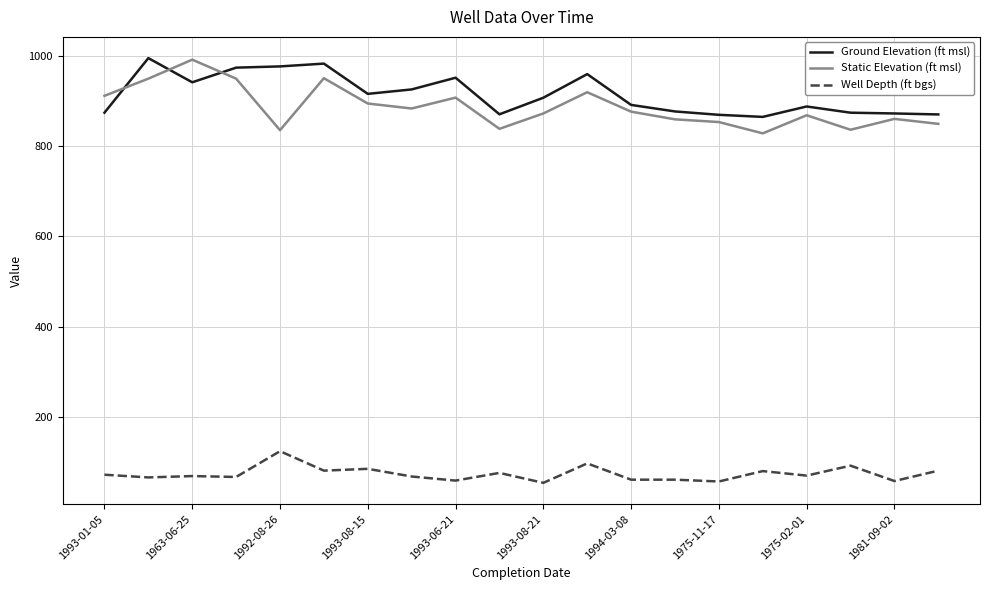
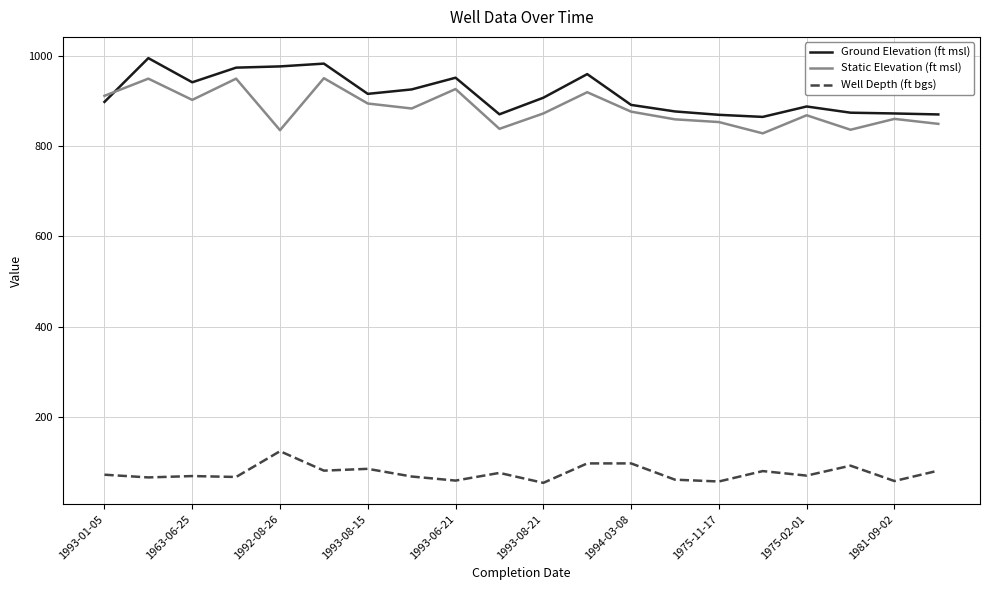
Ground Elevation (ft msl), 1993-01-05: 870 -> 900
Static Elevation (ft msl), 1963-06-25: 990 -> 900
Static Elevation (ft msl), 1993-06-21: 910 -> 930
Well Depth (ft bgs), 1994-03-08: 60 -> 100
